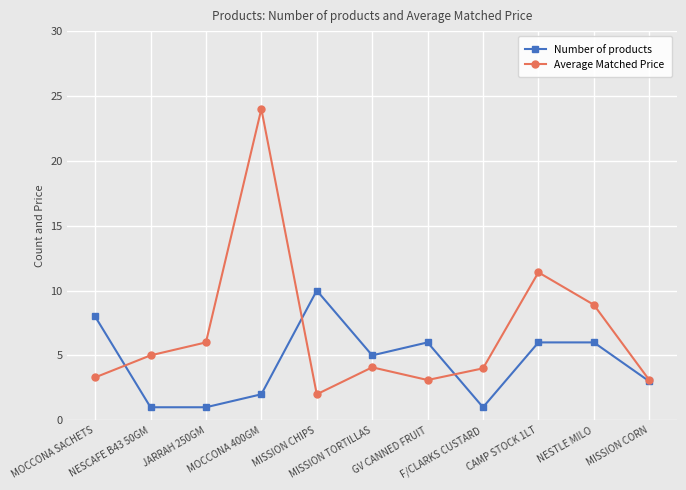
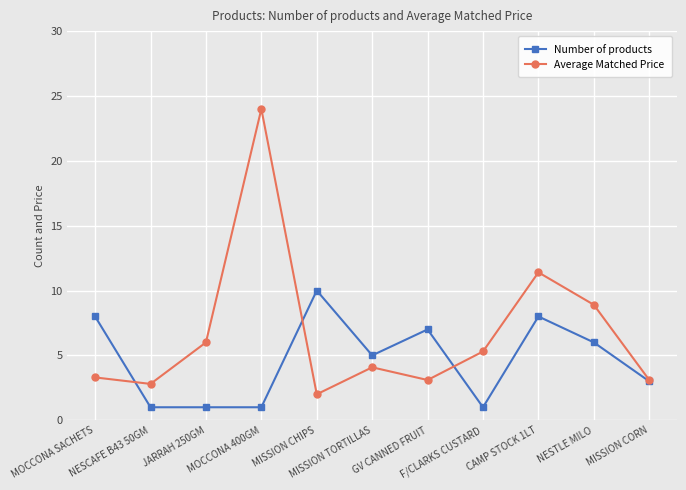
Average Matched Price, NESCAFE B43 50GM: 5.0 -> 2.8
Number of products, MOCCONA 400GM: 2 -> 1
Number of products, GV CANNED FRUIT: 6 -> 7
Average Matched Price, F/CLARKS CUSTARD: 4.0 -> 5.3
Number of products, CAMP STOCK 1LT: 6 -> 8
